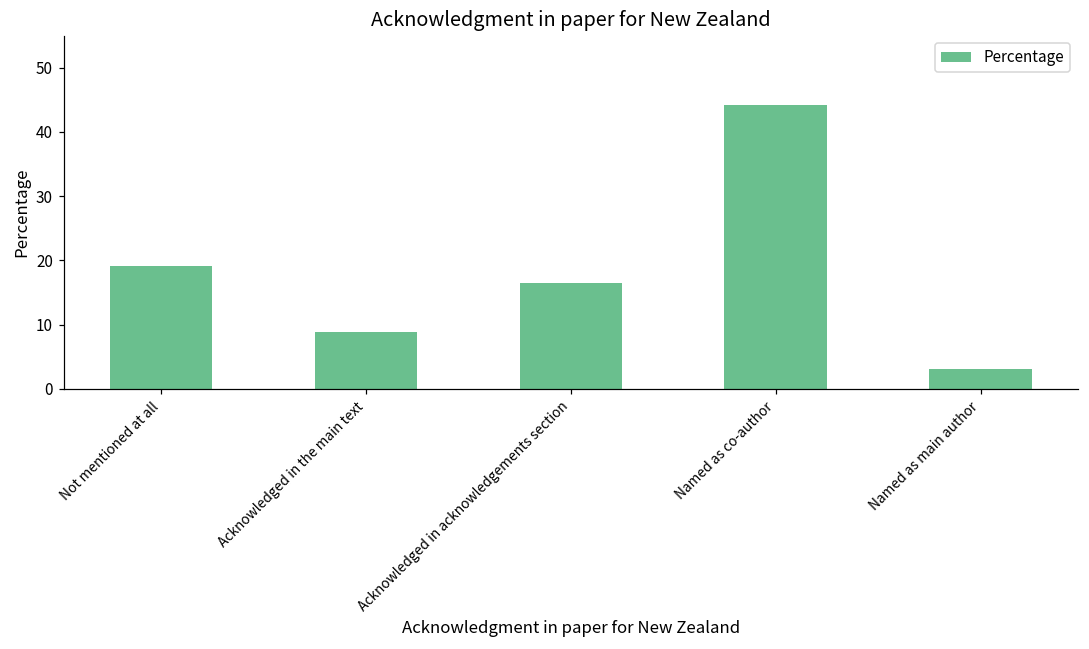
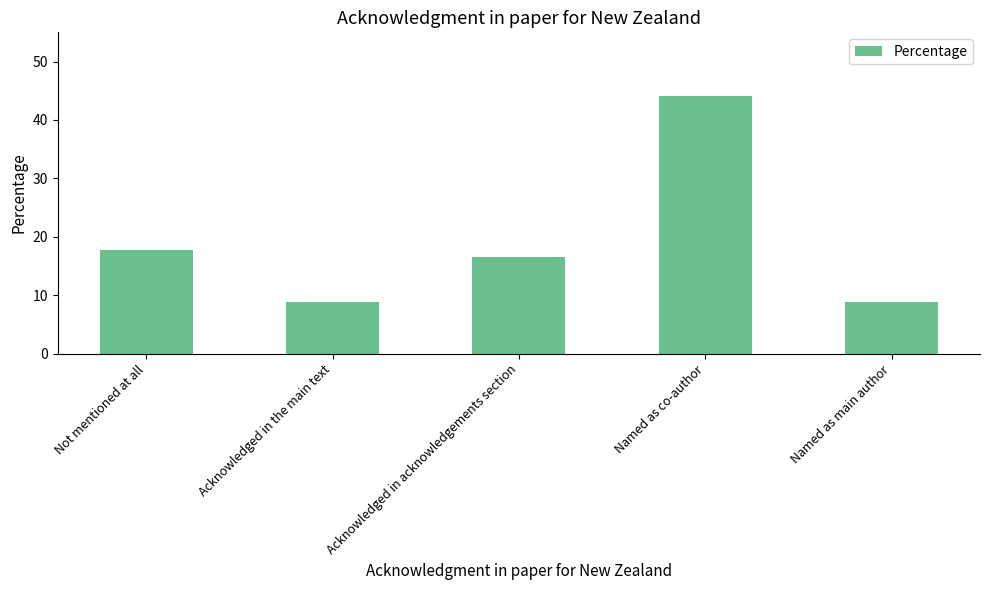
Not mentioned at all: 19 -> 18
Named as main author: 3 -> 9
